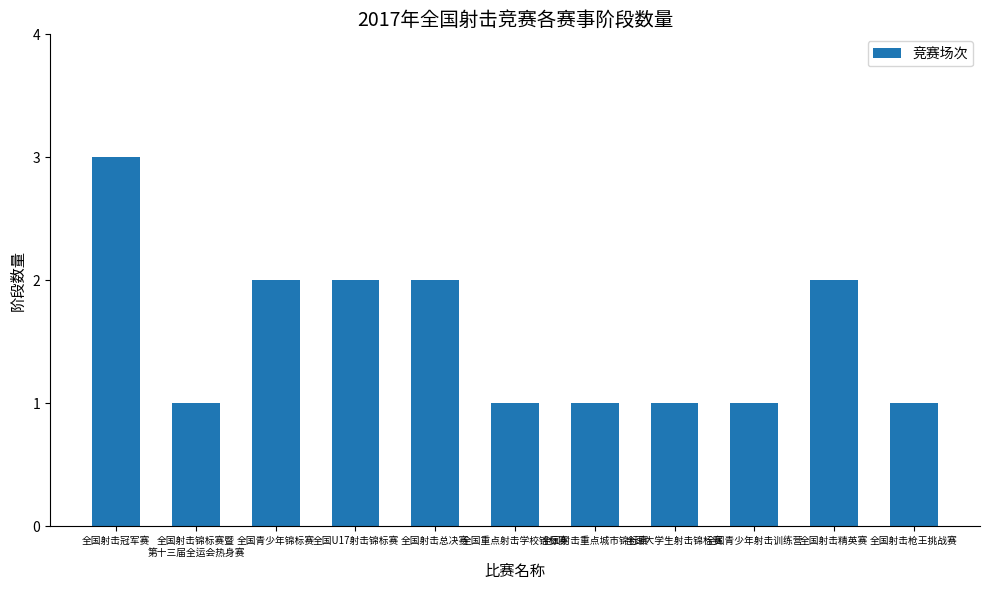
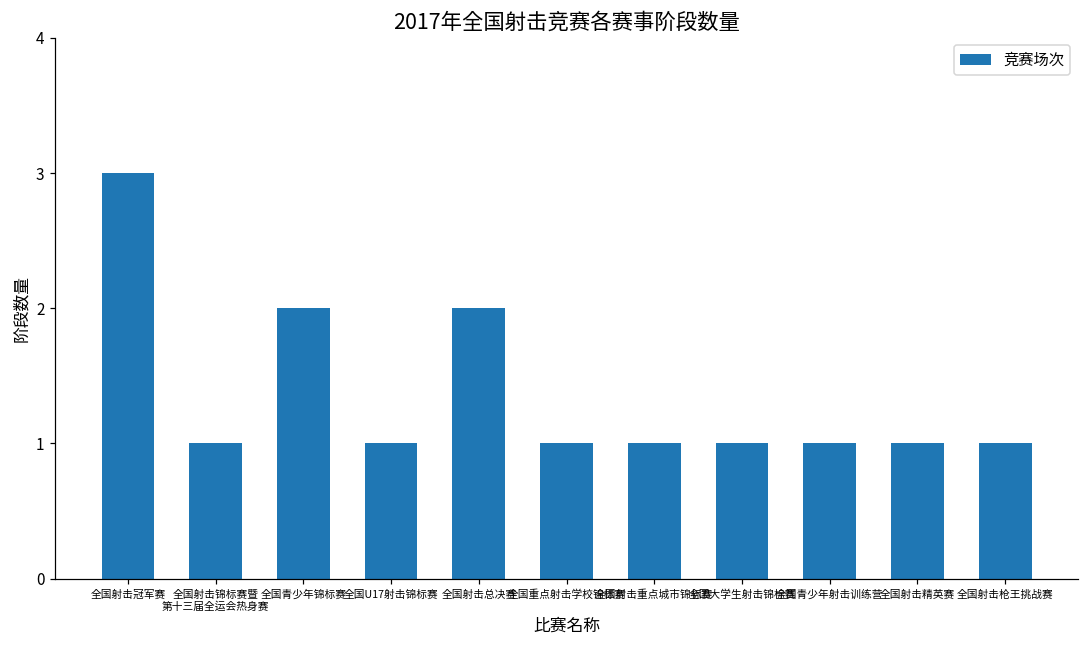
全国U17射击锦标赛: 2 -> 1
全国射击精英赛: 2 -> 1
